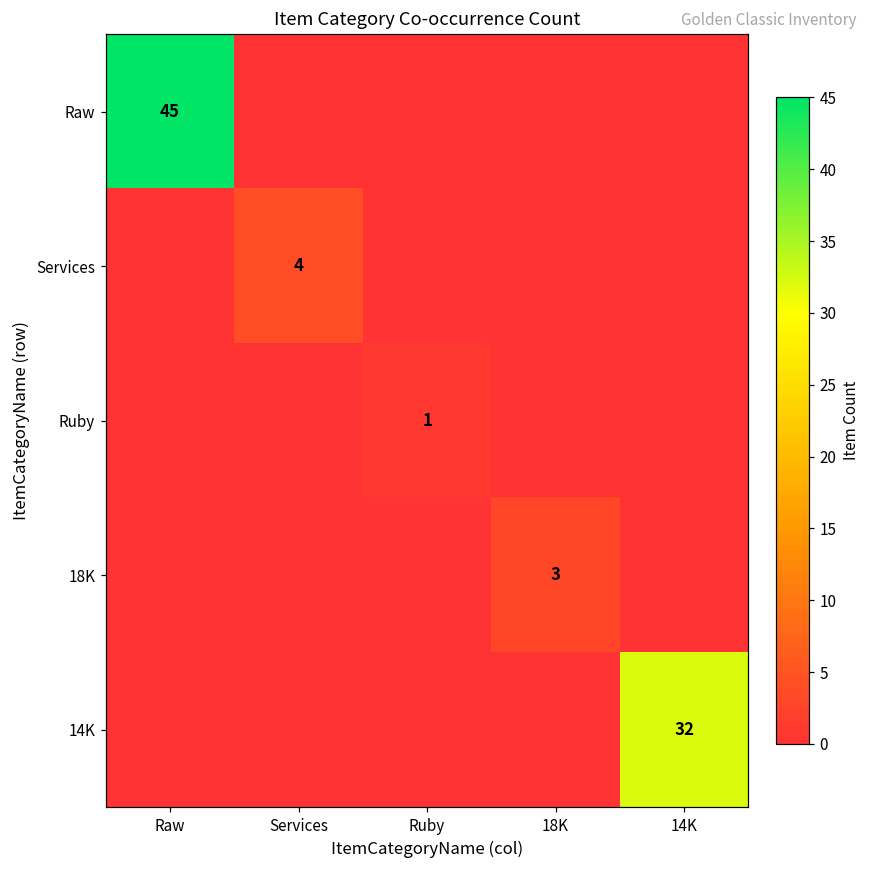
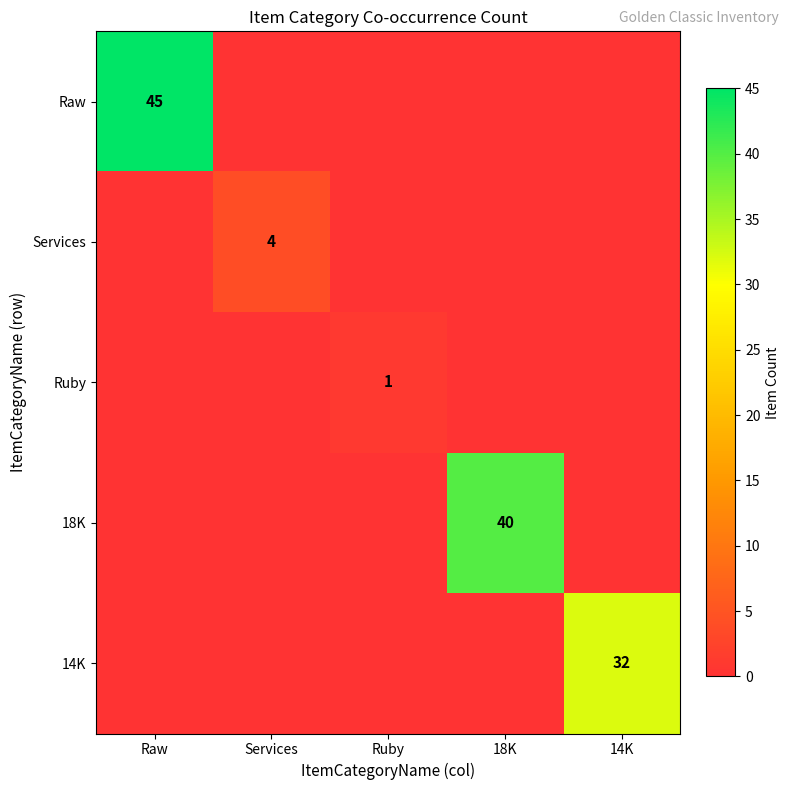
18K, 18K: 3 -> 40
